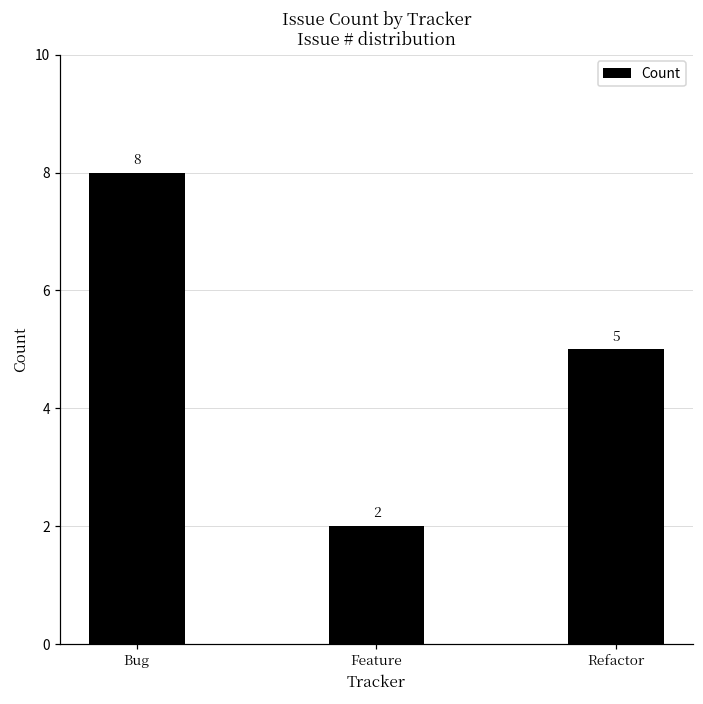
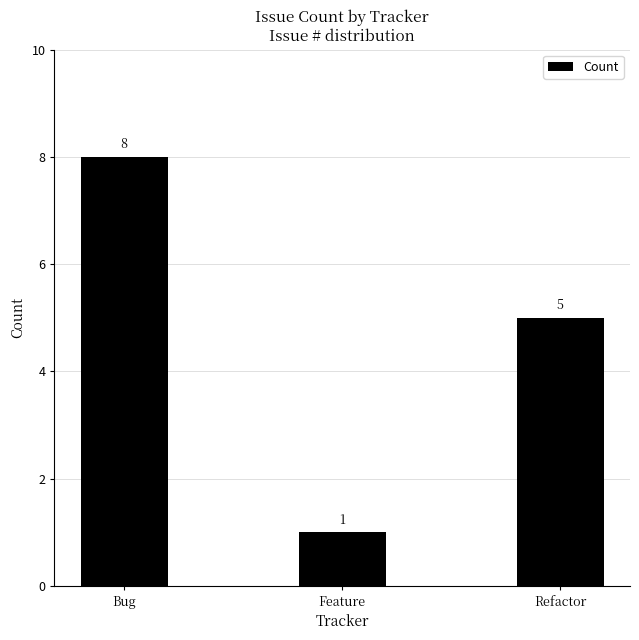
Feature: 2 -> 1
